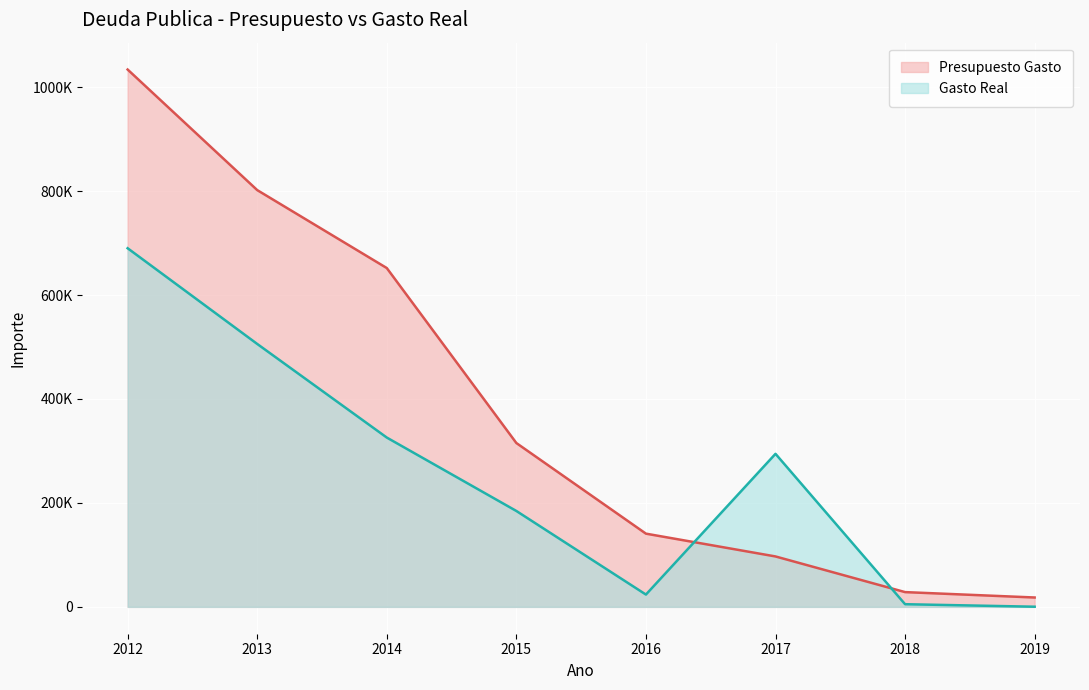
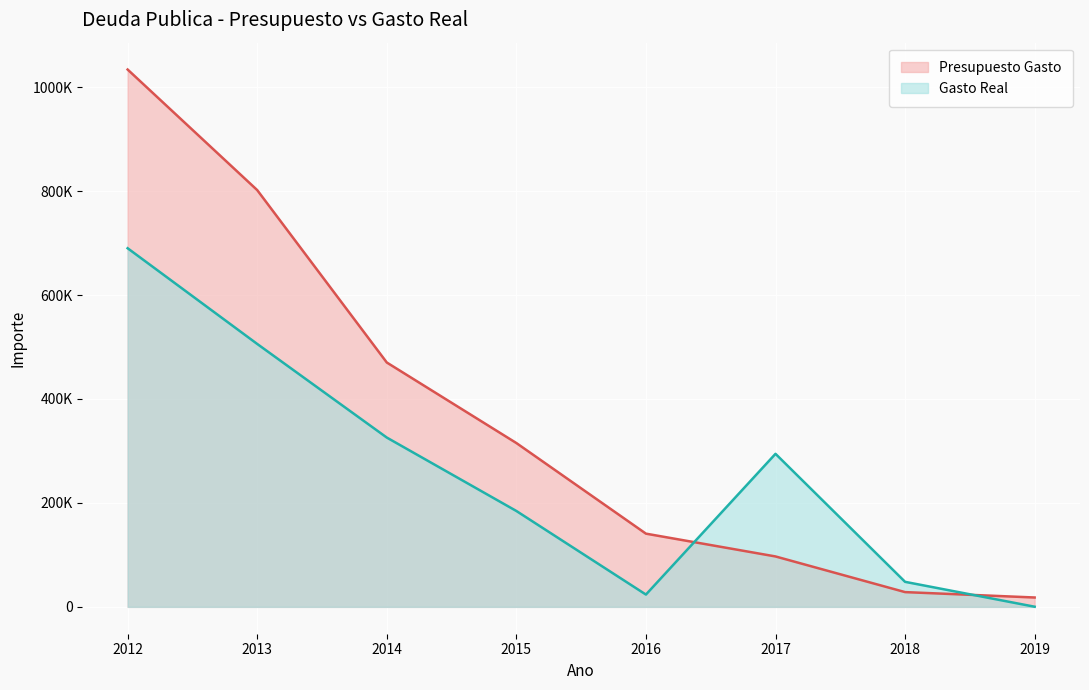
Presupuesto Gasto, 2014: 650000 -> 470000
Gasto Real, 2018: 10000 -> 50000
